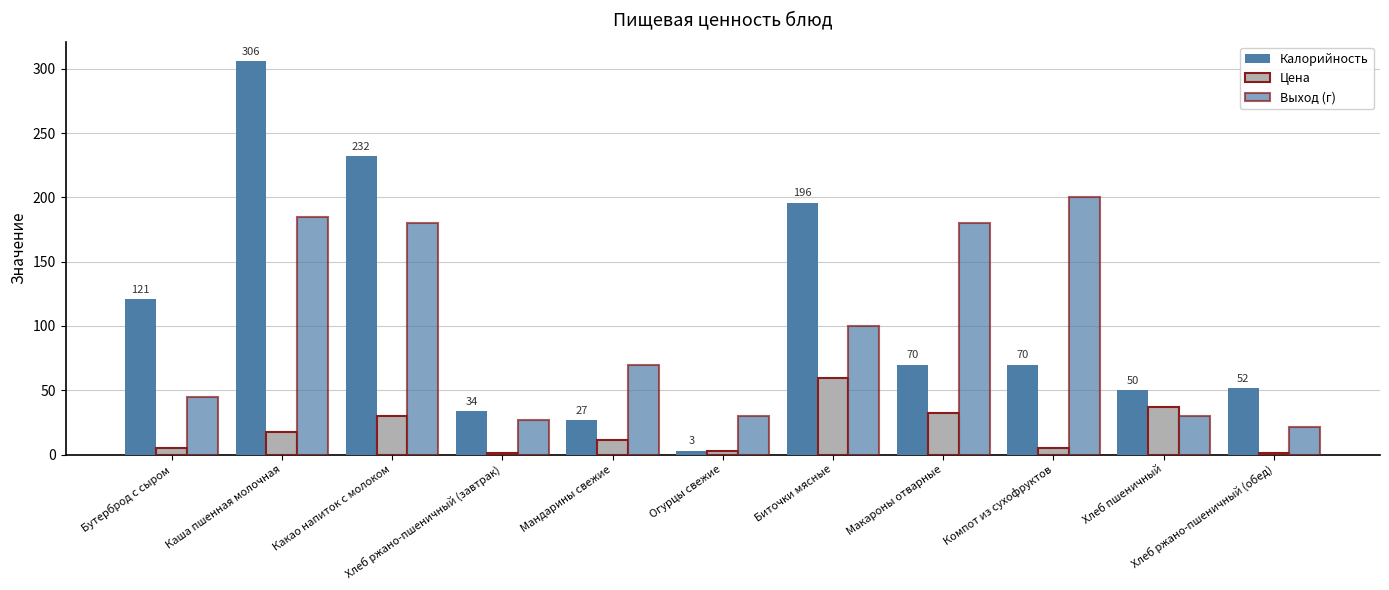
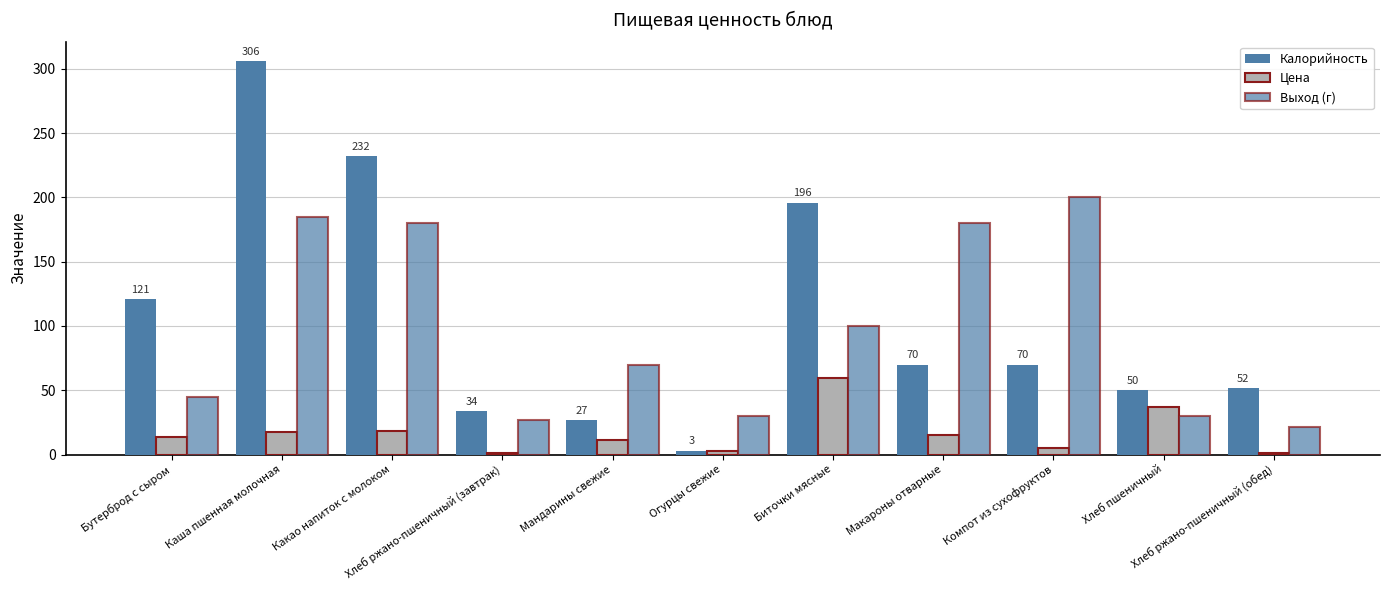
Цена, Бутерброд с сыром: 5 -> 13
Цена, Какао напиток с молоком: 30 -> 18
Цена, Макароны отварные: 32 -> 15
